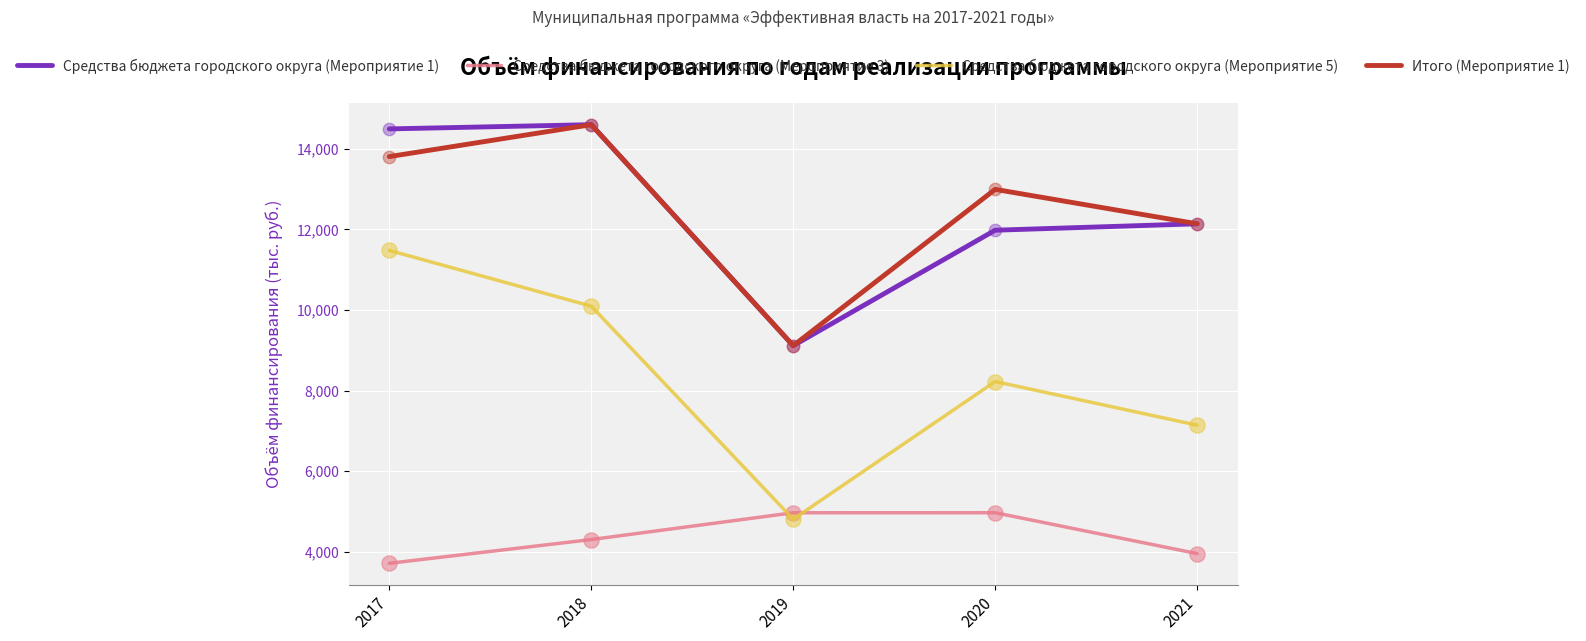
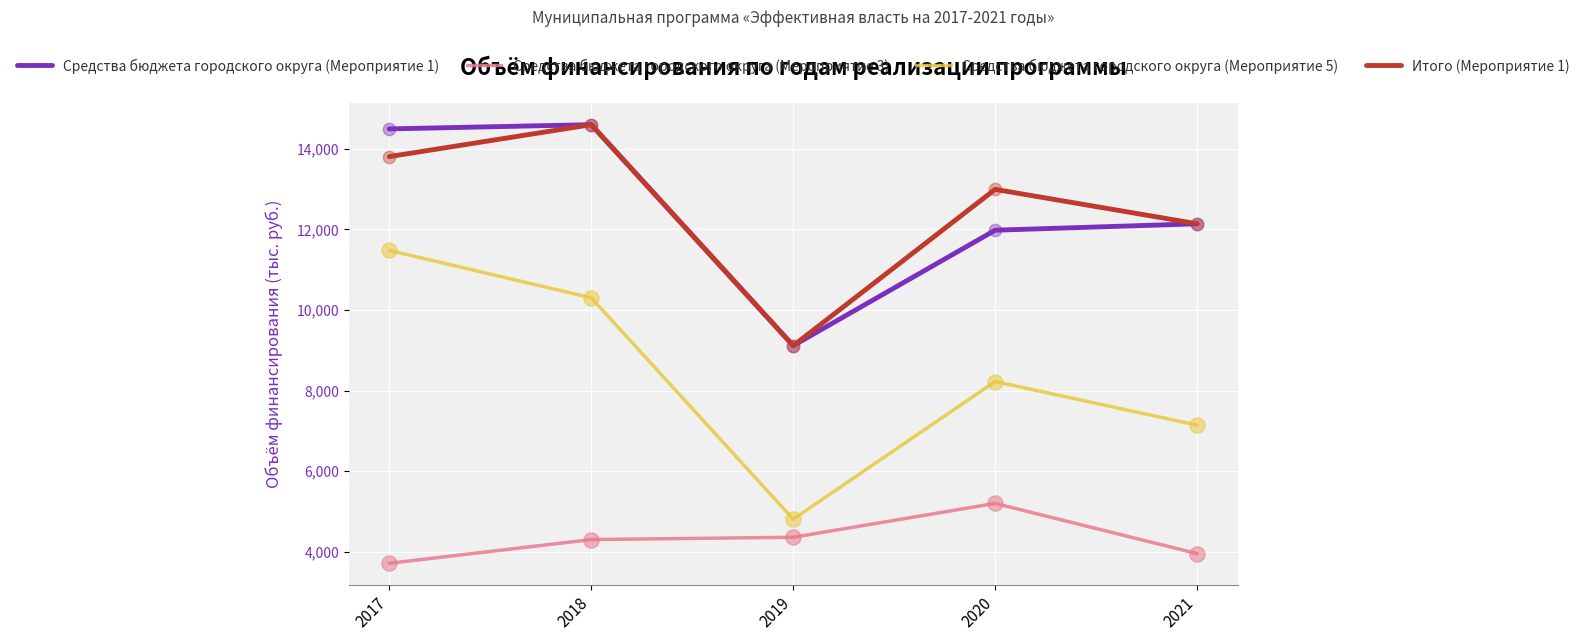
Средства бюджета городского округа (Мероприятие 5), 2018: 10,100 -> 10,300
Средства бюджета городского округа (Мероприятие 3), 2019: 5,000 -> 4,400
Средства бюджета городского округа (Мероприятие 3), 2020: 5,000 -> 5,200
